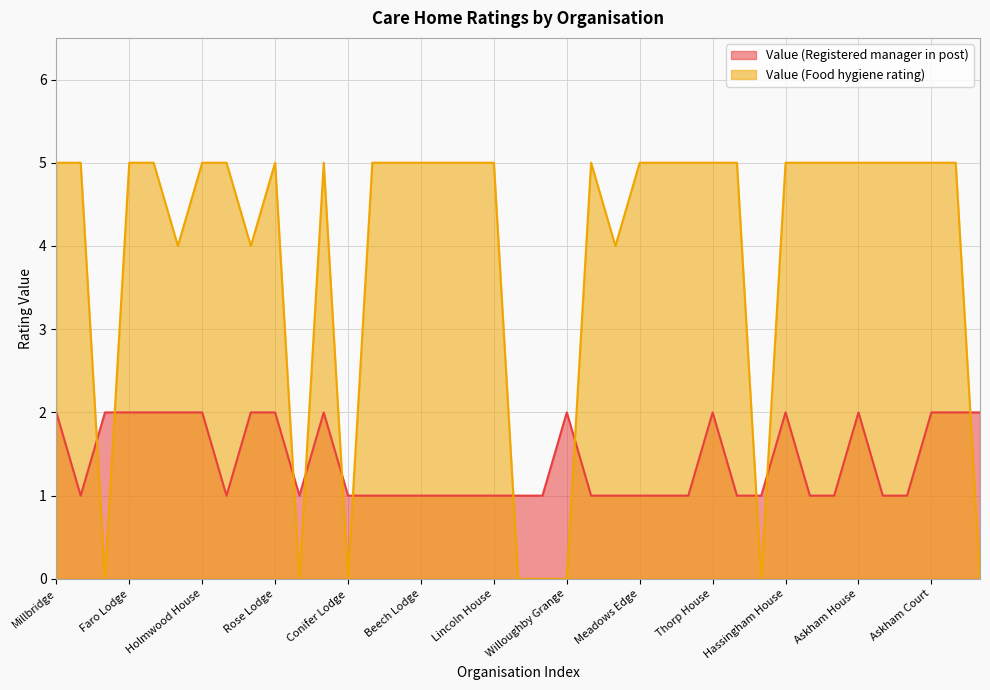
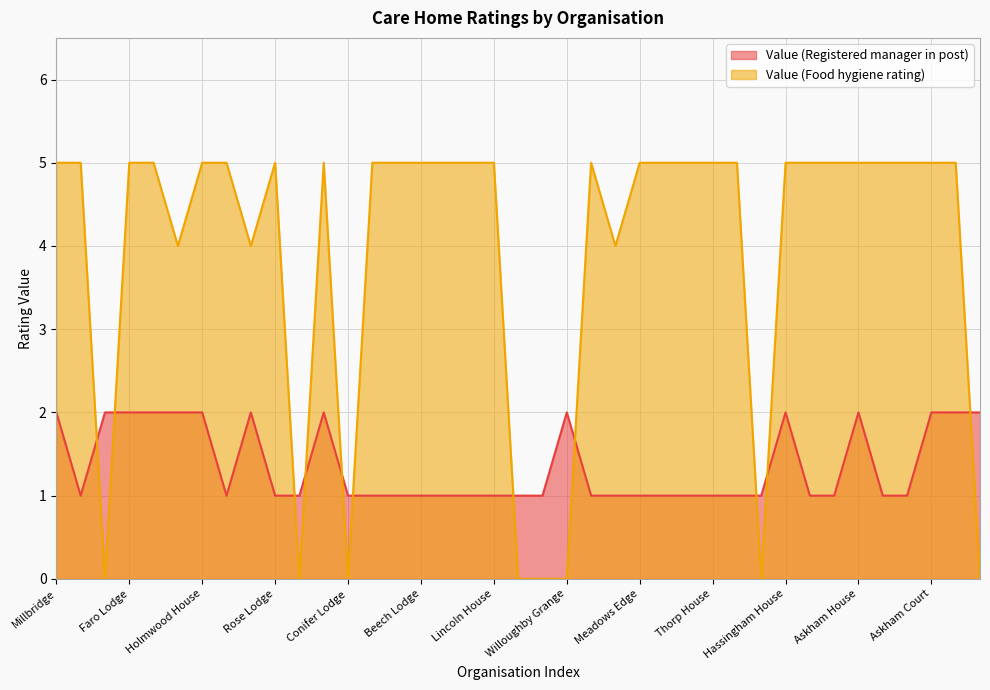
Value (Registered manager in post), Rose Lodge: 2 -> 1
Value (Registered manager in post), Thorp House: 2 -> 1
